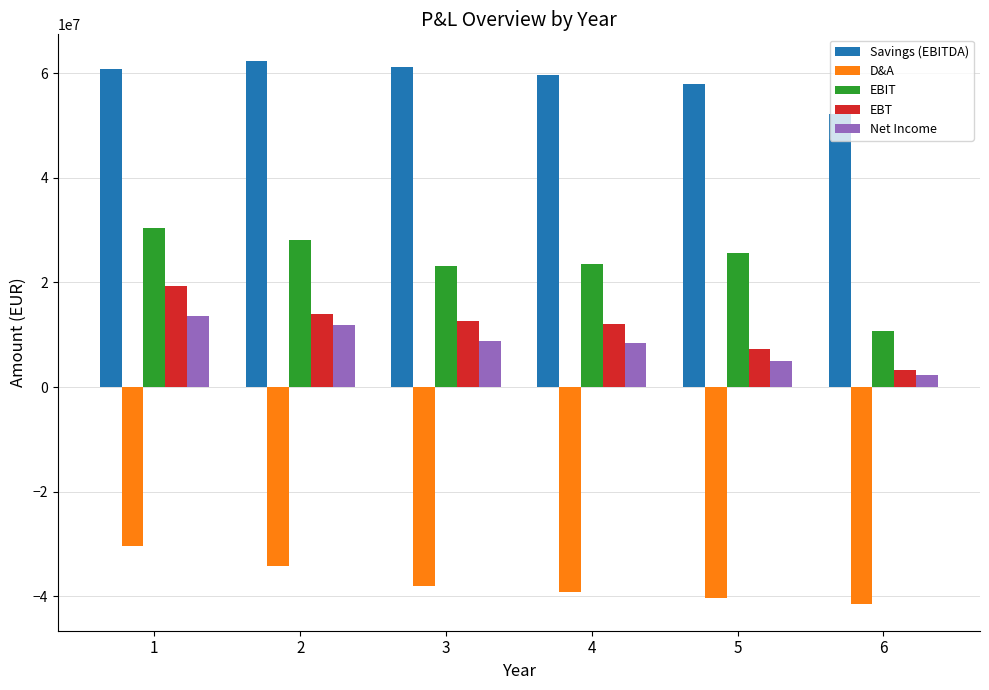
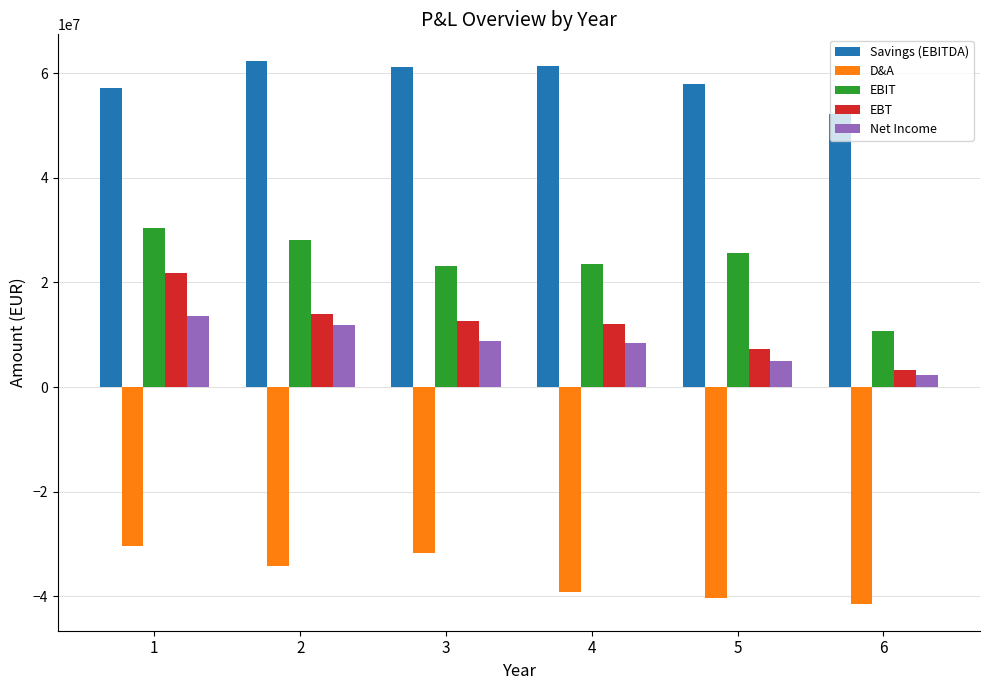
Savings (EBITDA), 1: 61000000 -> 57000000
EBT, 1: 19000000 -> 22000000
D&A, 3: -38000000 -> -32000000
Savings (EBITDA), 4: 60000000 -> 61000000
